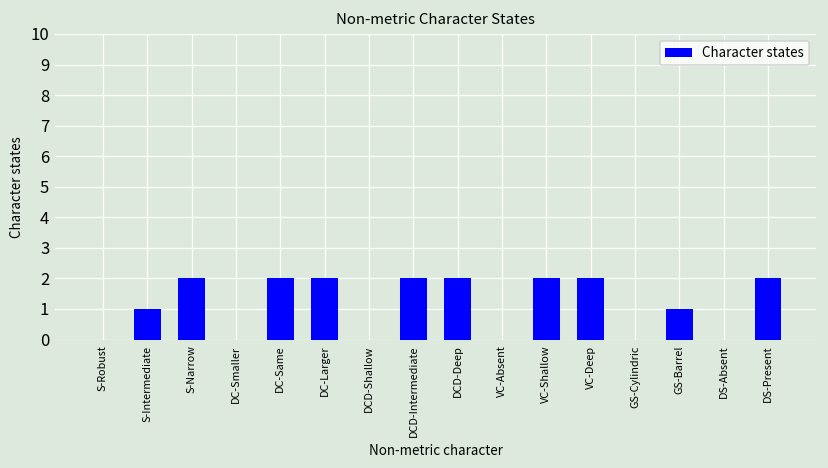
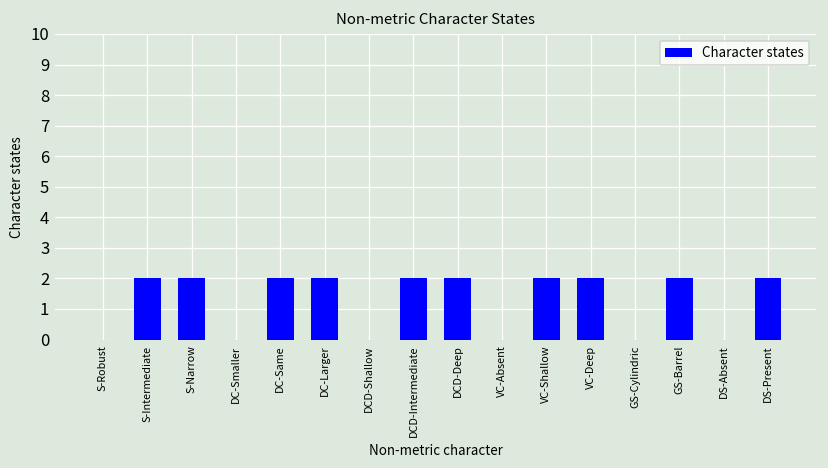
S-Intermediate: 1 -> 2
GS-Barrel: 1 -> 2
